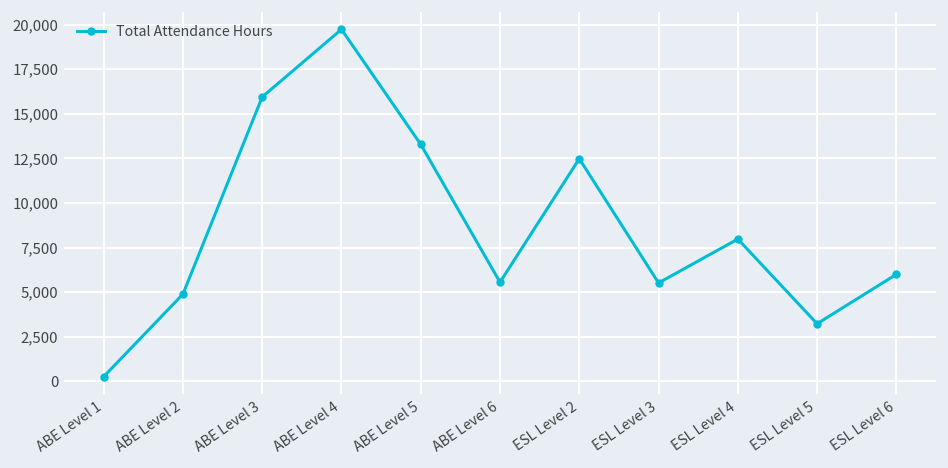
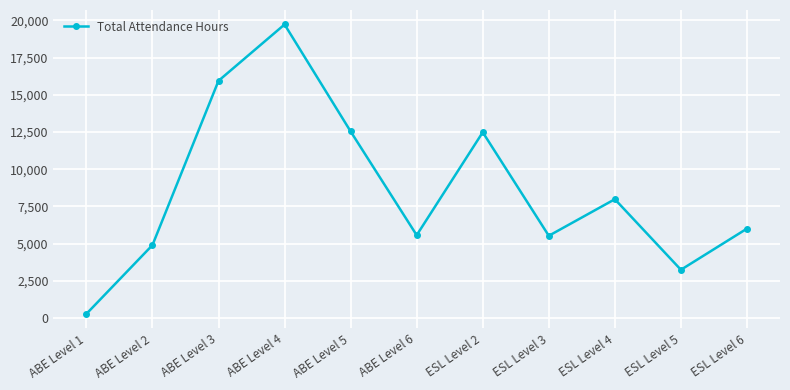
ABE Level 5: 13,300 -> 12,500
